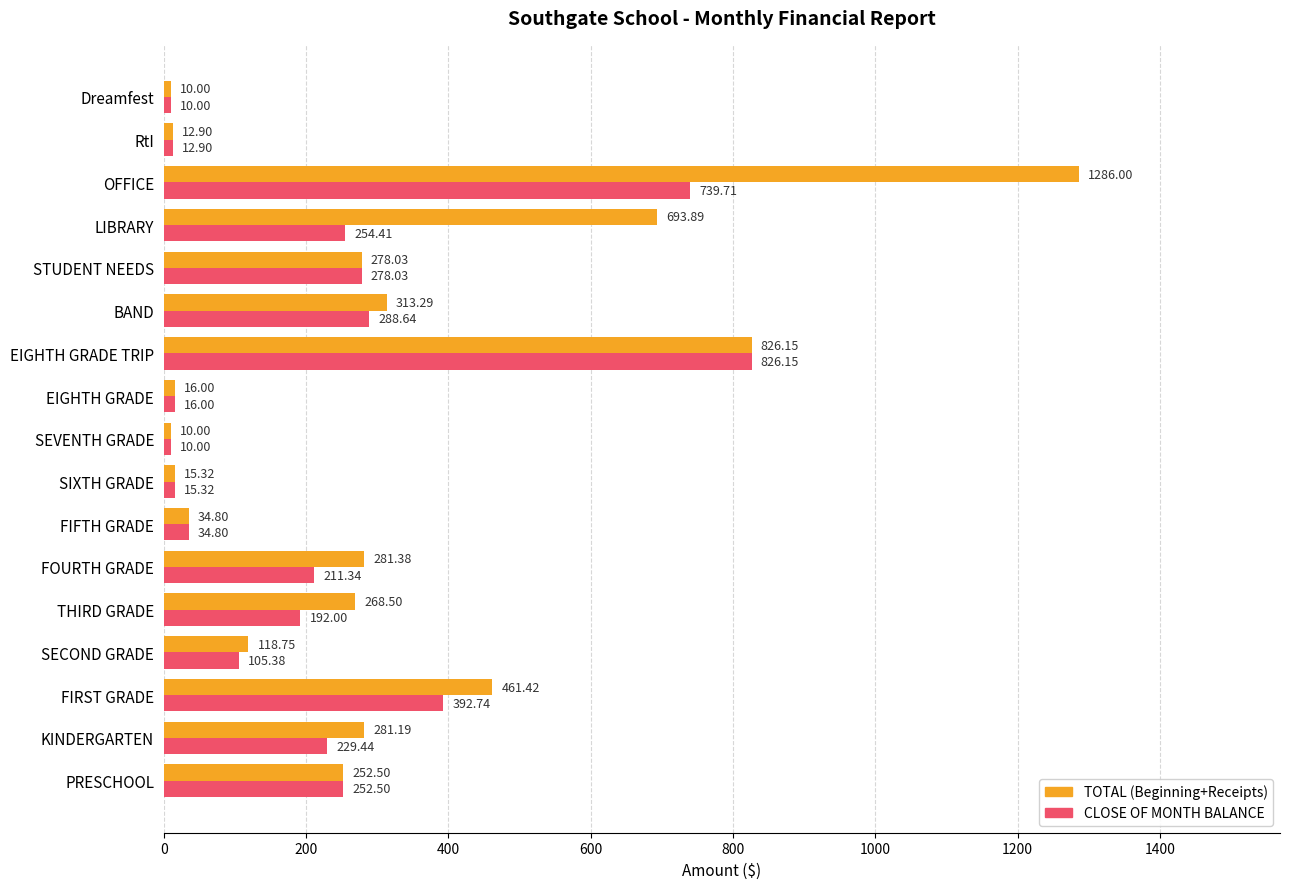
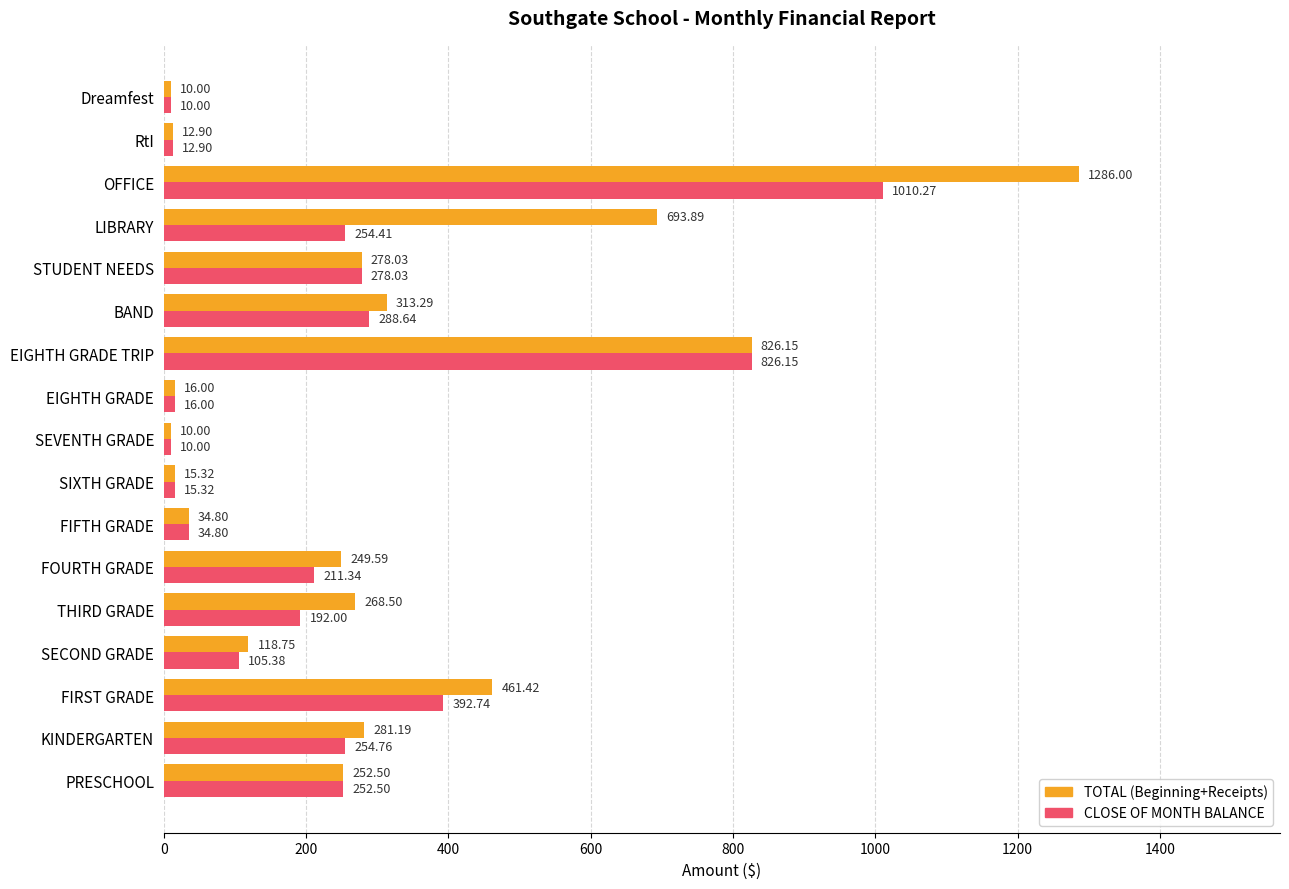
CLOSE OF MONTH BALANCE, OFFICE: 739.71 -> 1010.27
TOTAL (Beginning+Receipts), FOURTH GRADE: 281.38 -> 249.59
CLOSE OF MONTH BALANCE, KINDERGARTEN: 229.44 -> 254.76
